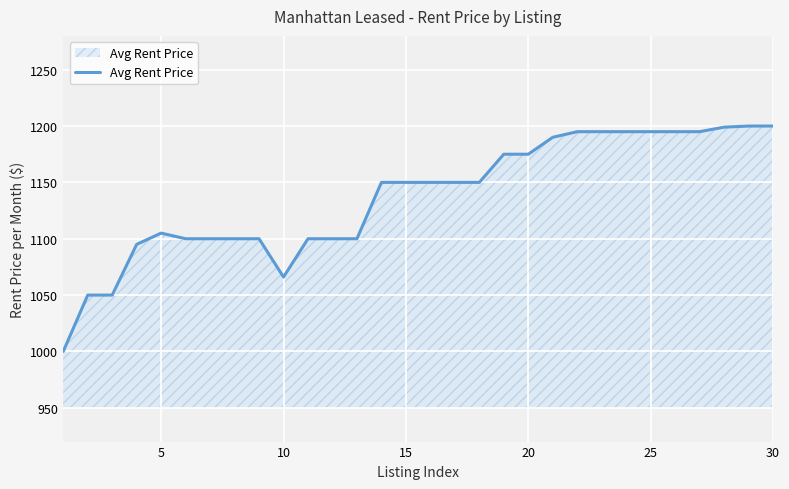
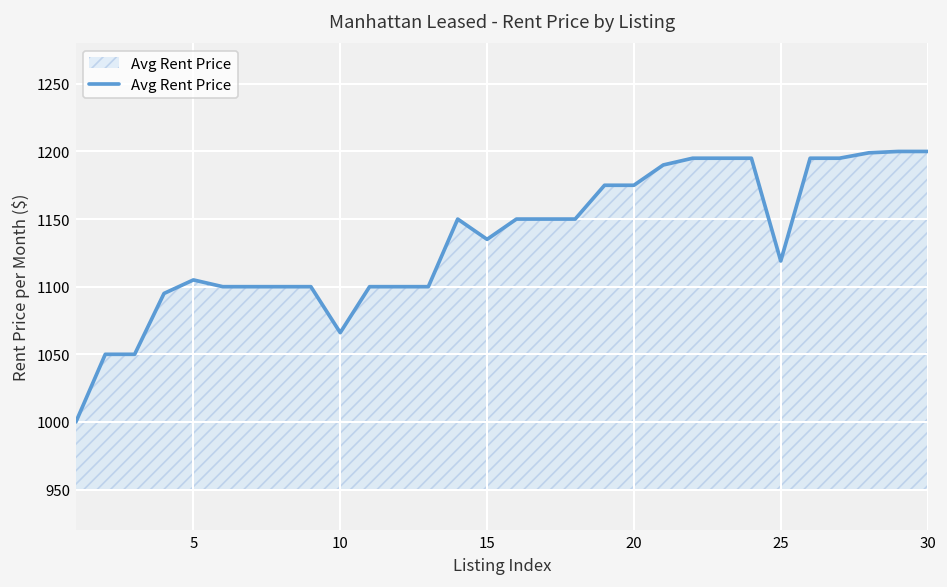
15: 1150 -> 1135
25: 1195 -> 1119
